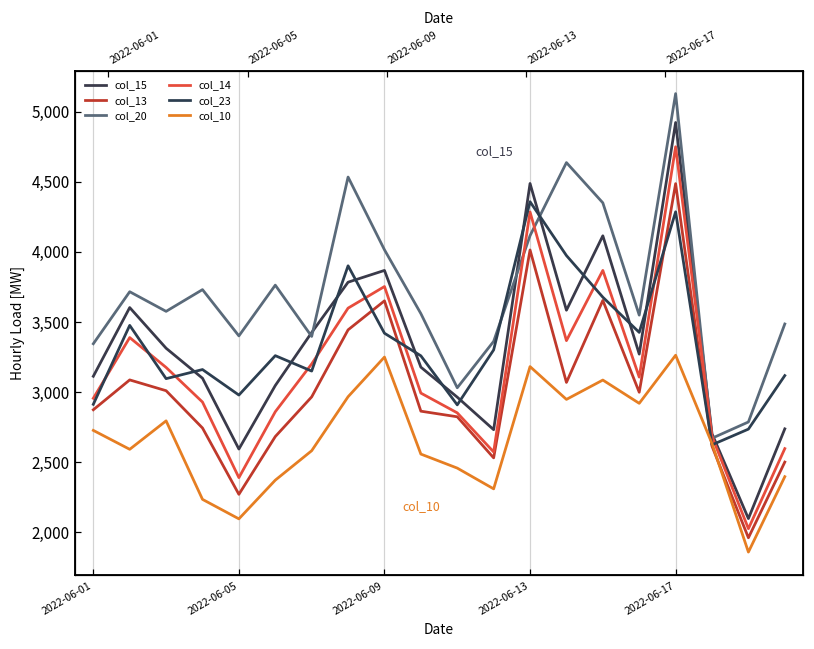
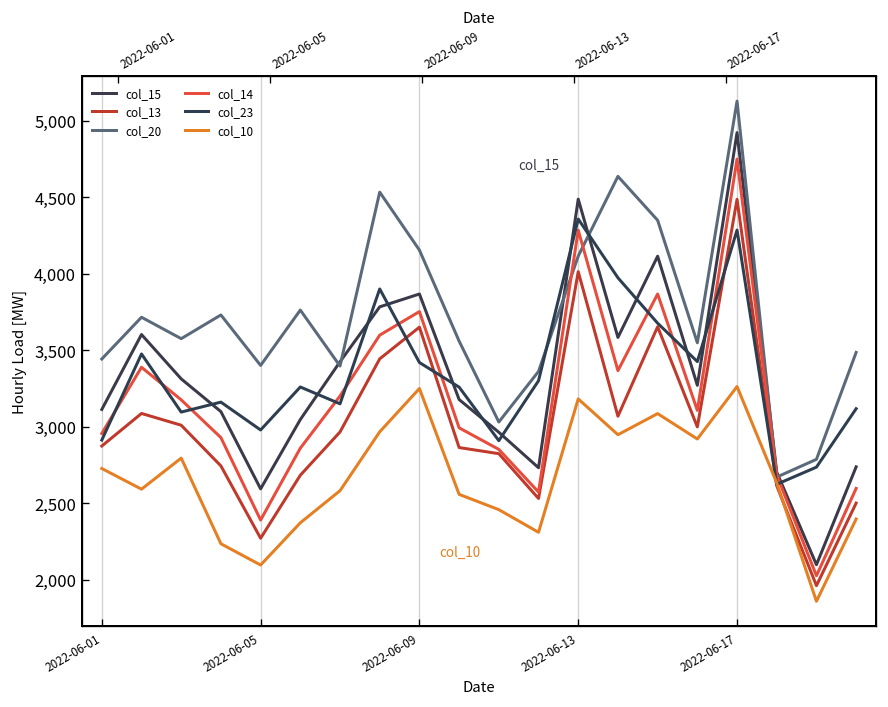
col_20, 2022-06-01: 3,350 -> 3,440
col_20, 2022-06-09: 4,020 -> 4,160
